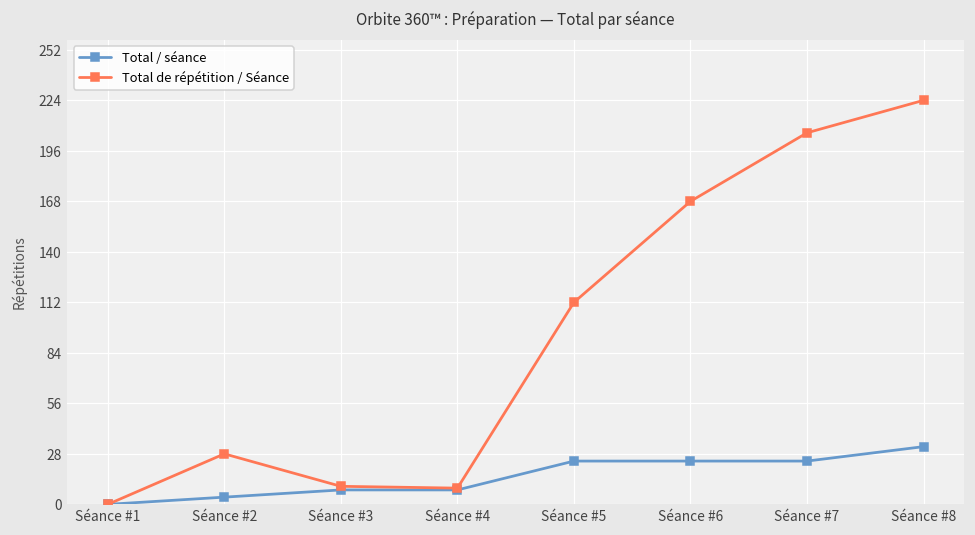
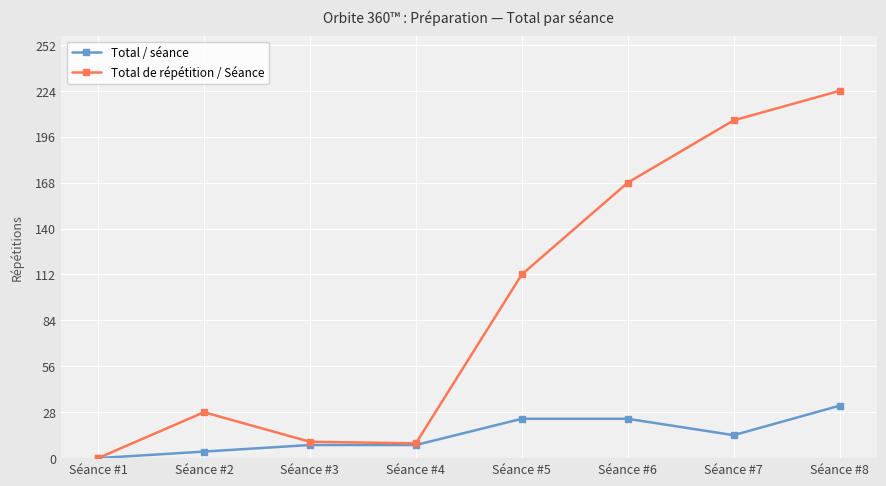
Total / séance, Séance #7: 24 -> 14
